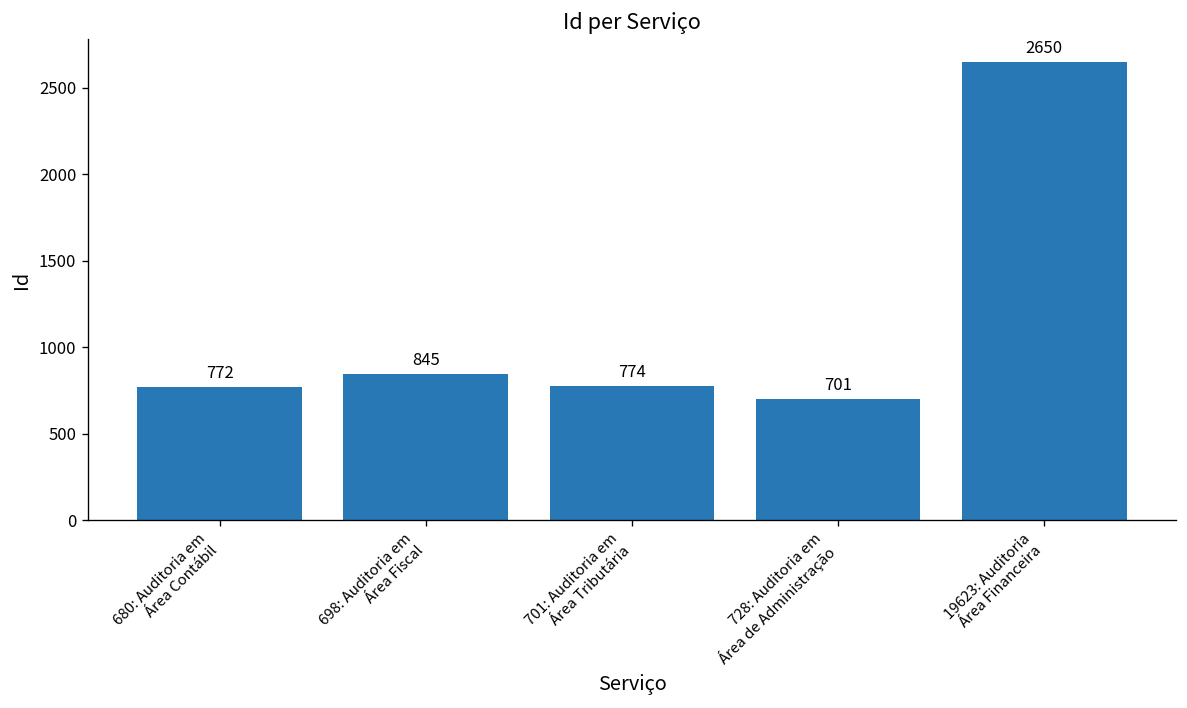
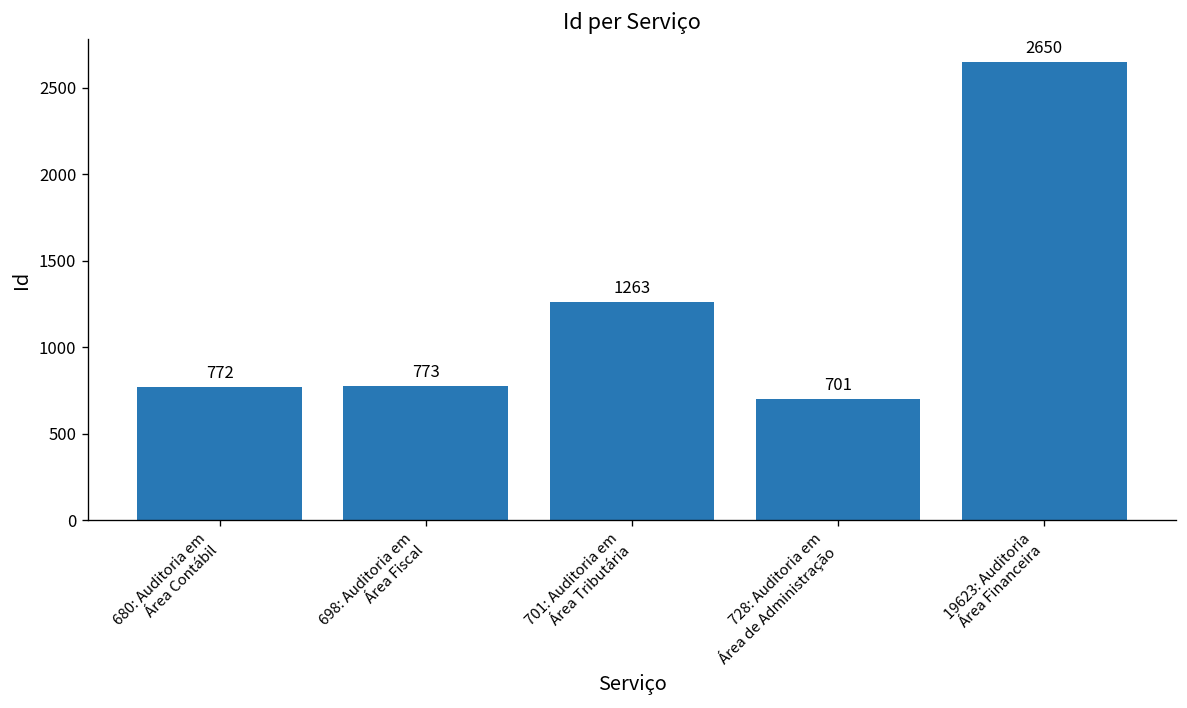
698: Auditoria em Área Fiscal: 845 -> 773
701: Auditoria em Área Tributária: 774 -> 1263
